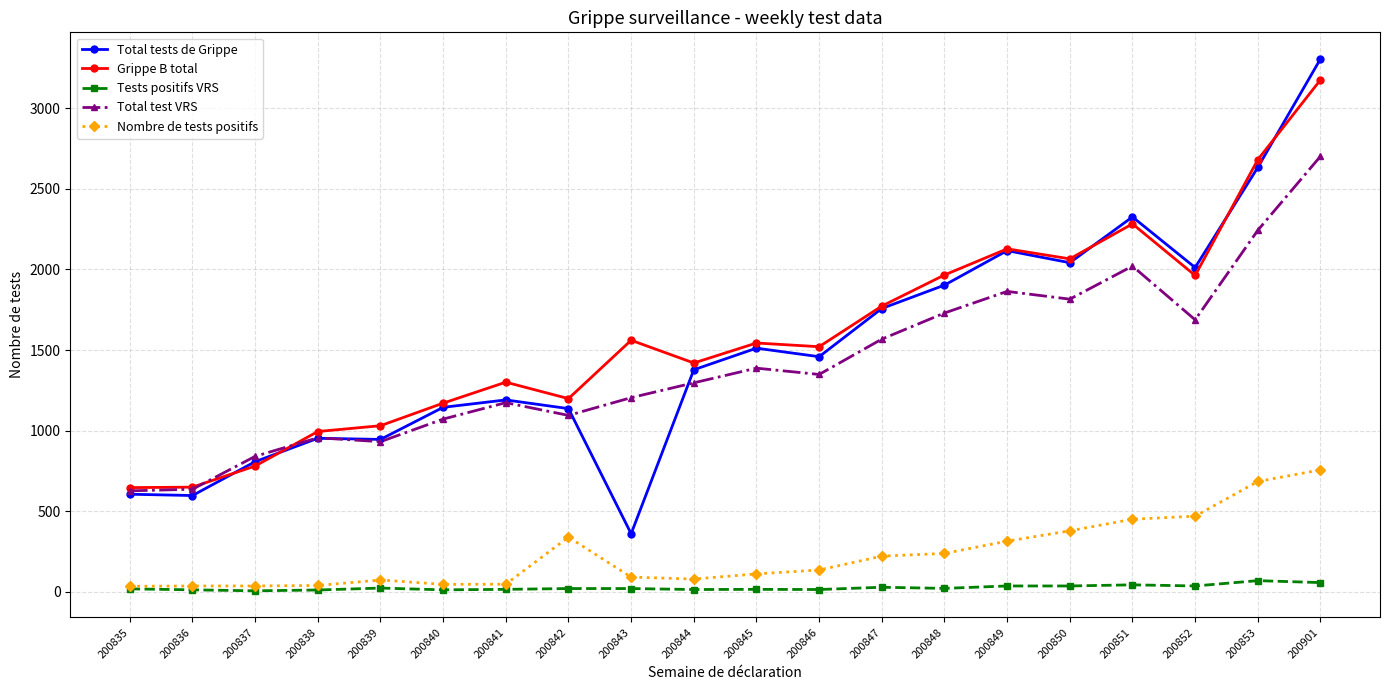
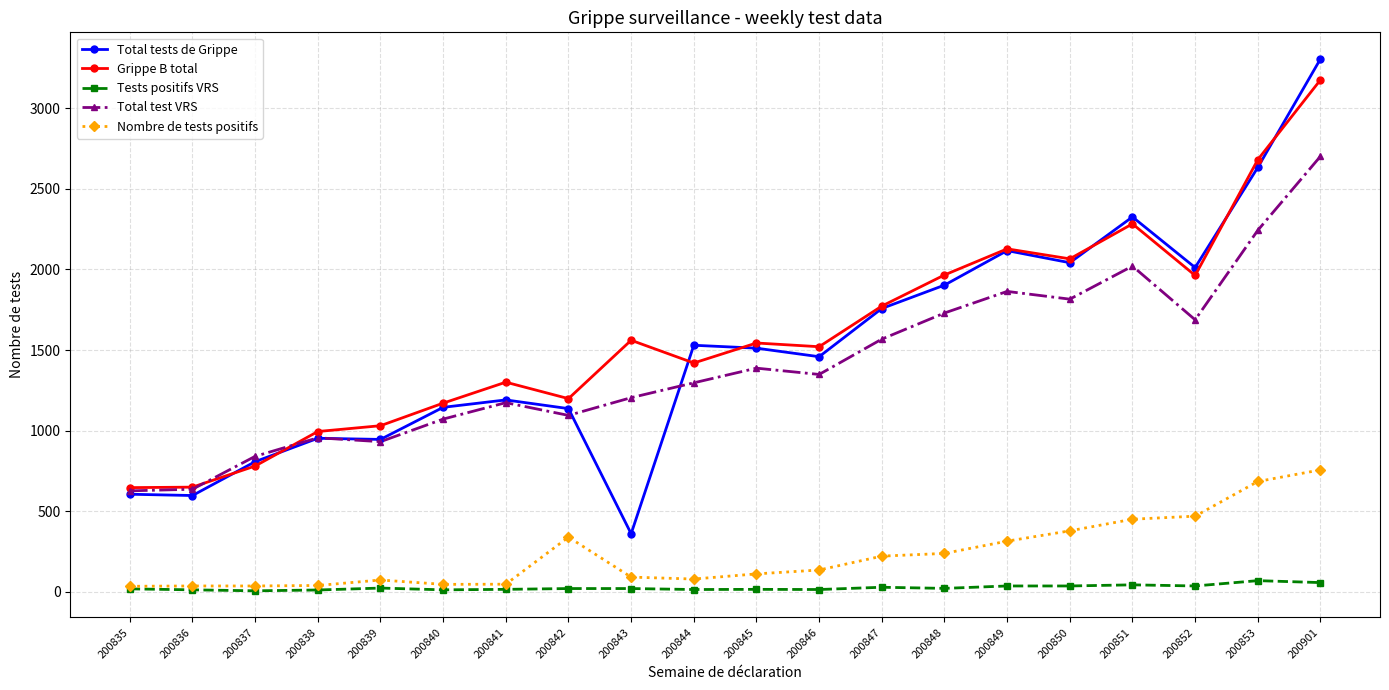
Total tests de Grippe, 200844: 1380 -> 1530
